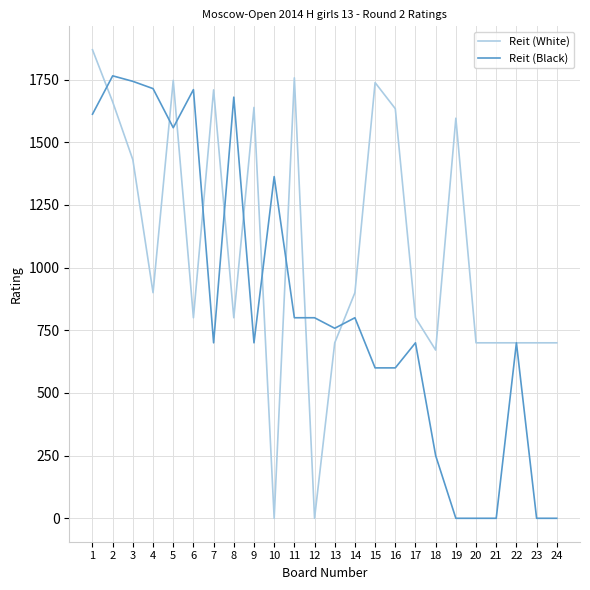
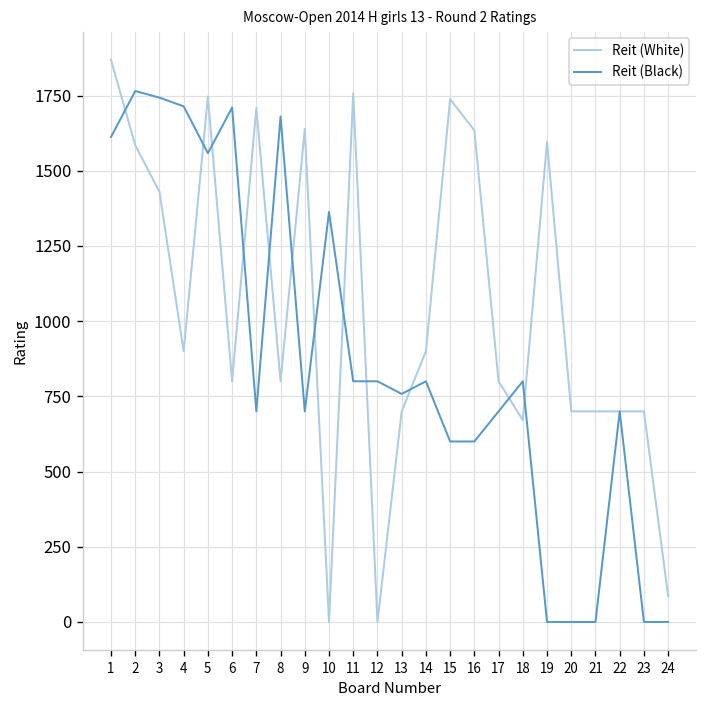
Reit (White), 2: 1660 -> 1590
Reit (Black), 18: 250 -> 800
Reit (White), 24: 700 -> 90
